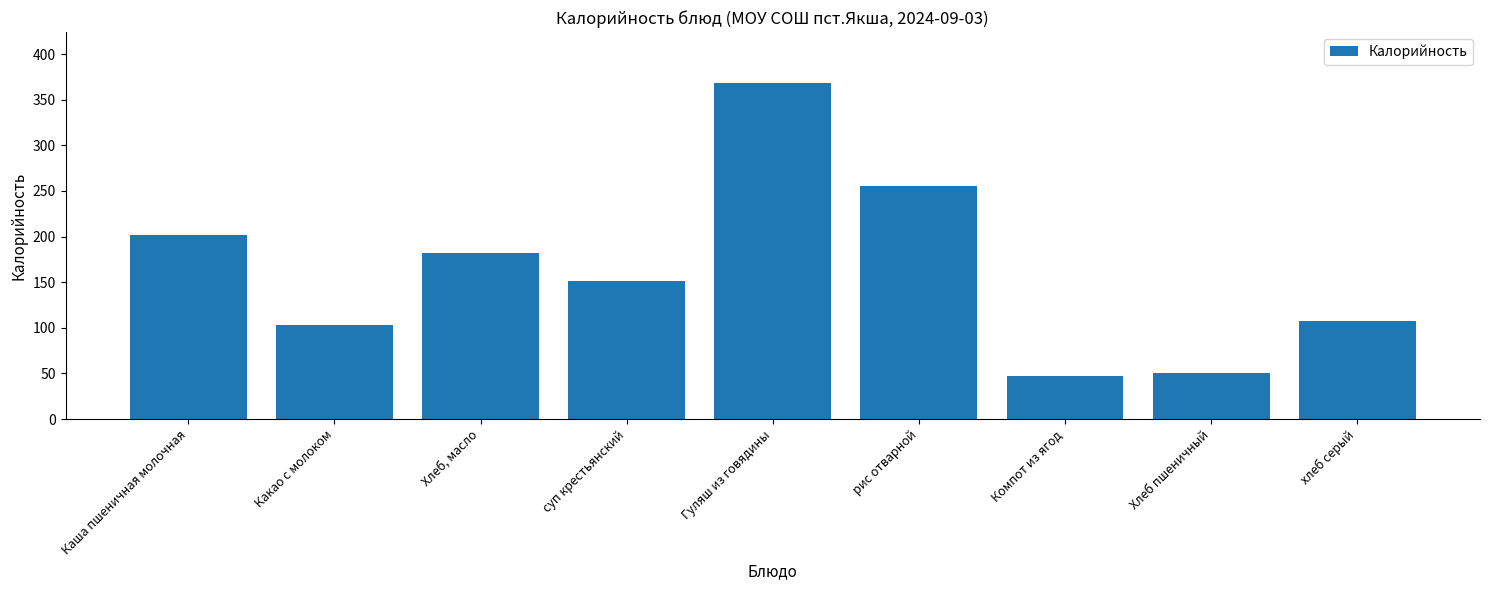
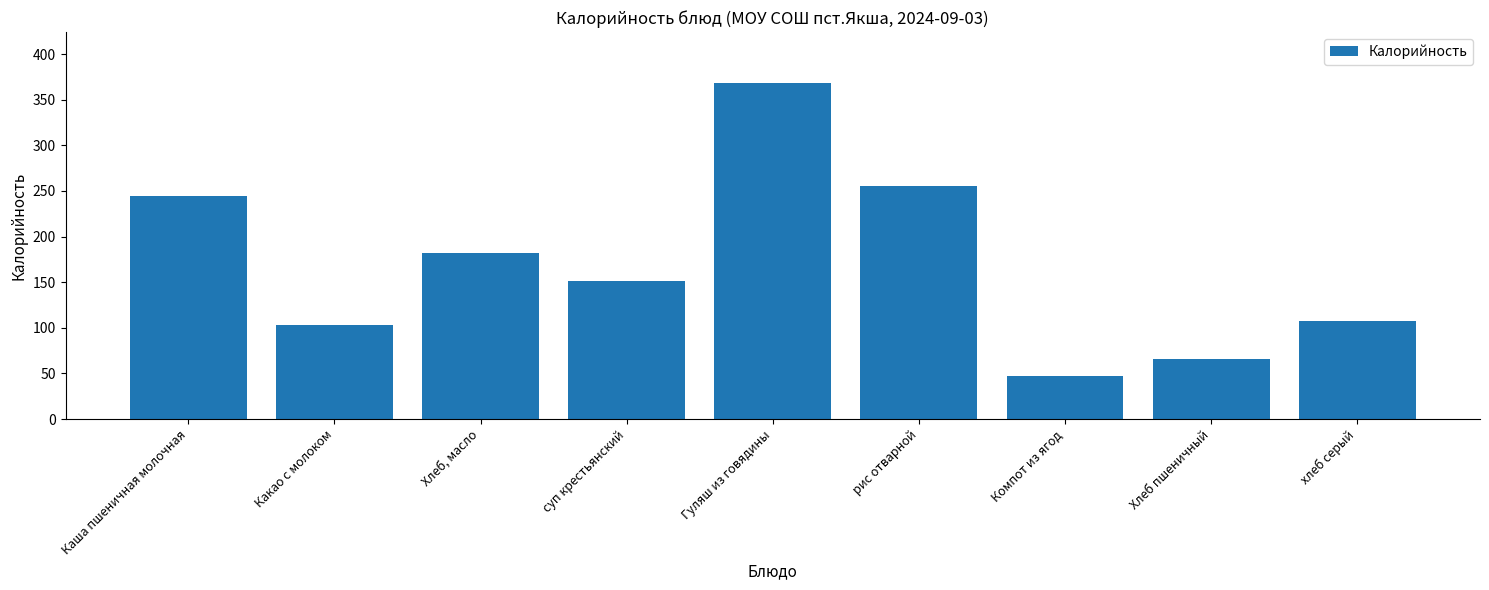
Каша пшеничная молочная: 200 -> 240
Хлеб пшеничный: 50 -> 70
